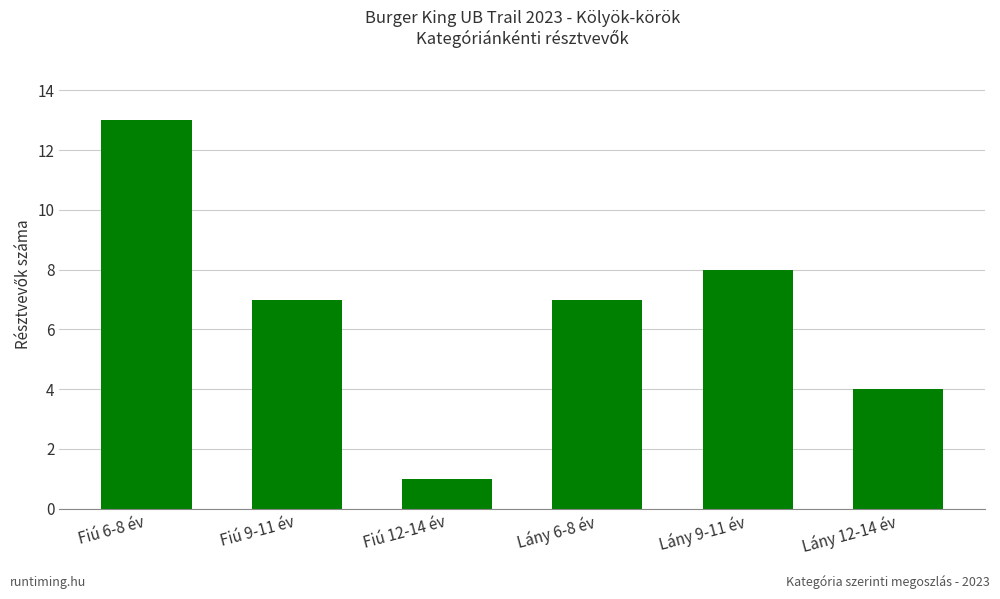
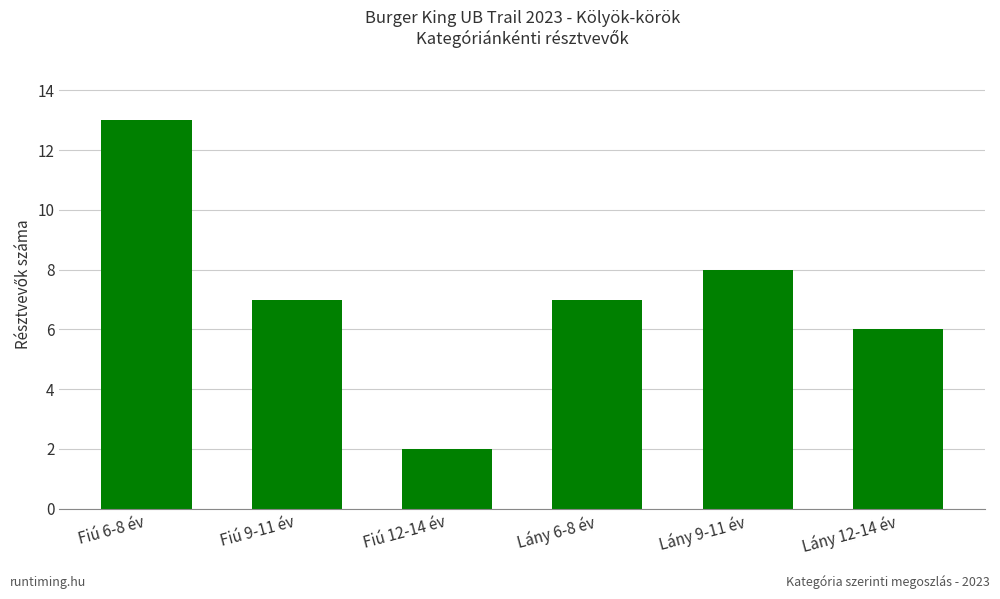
Fiú 12-14 év: 1 -> 2
Lány 12-14 év: 4 -> 6
